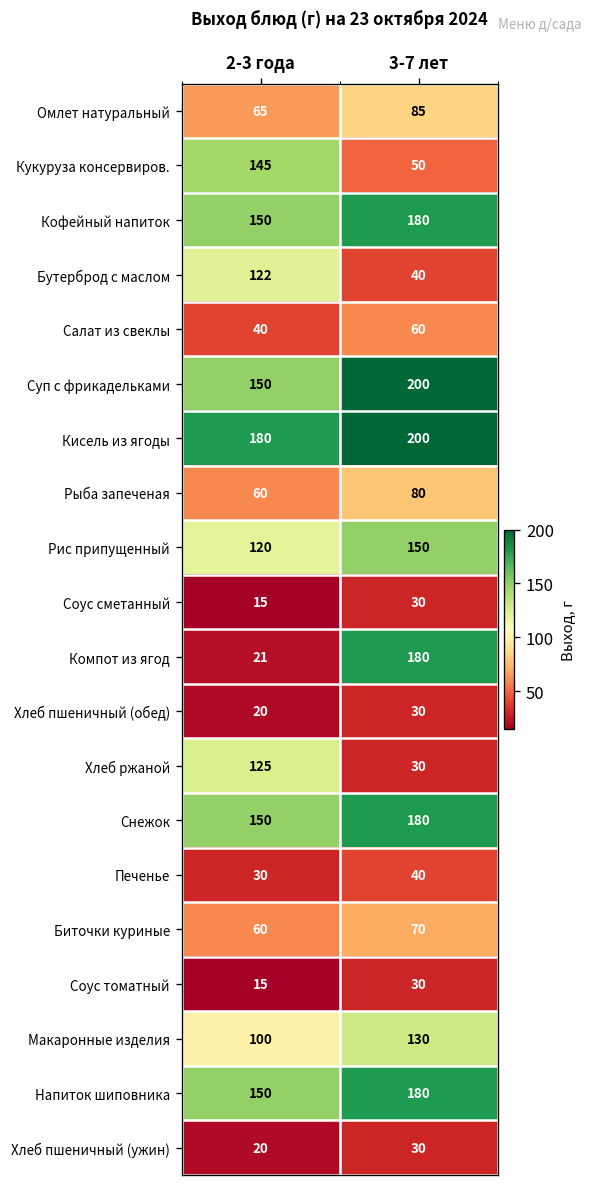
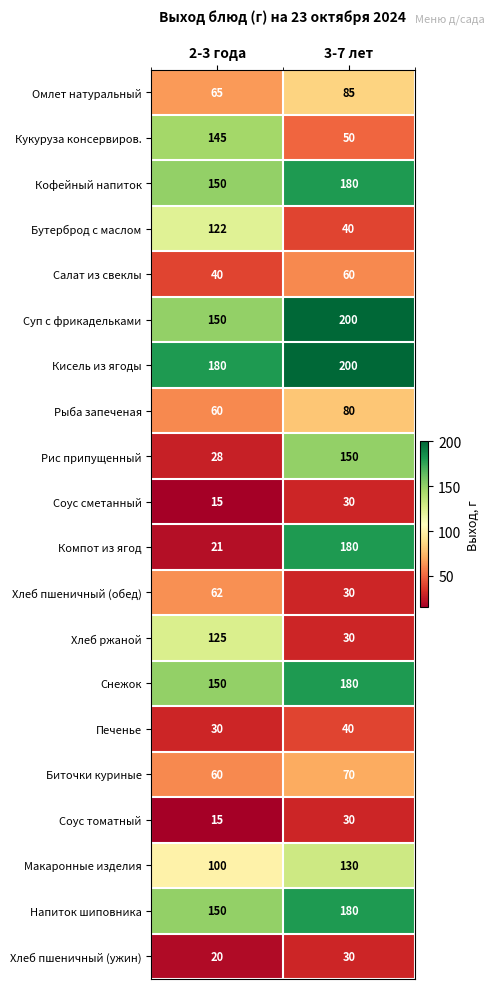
Рис припущенный, 2-3 года: 120 -> 28
Хлеб пшеничный (обед), 2-3 года: 20 -> 62
